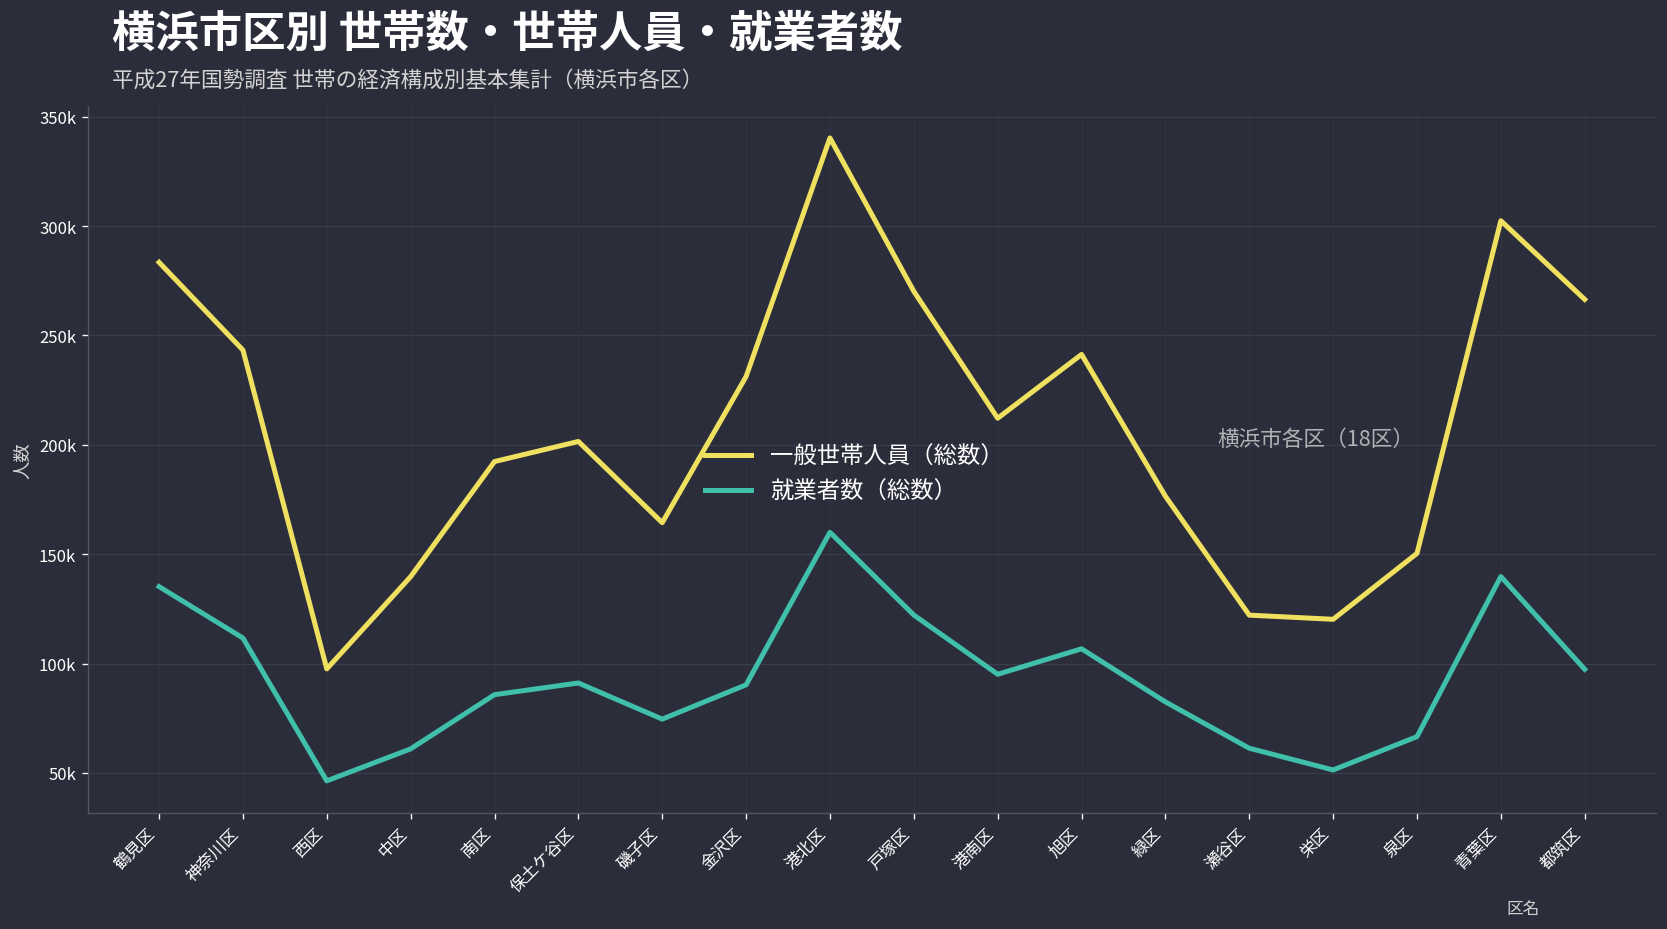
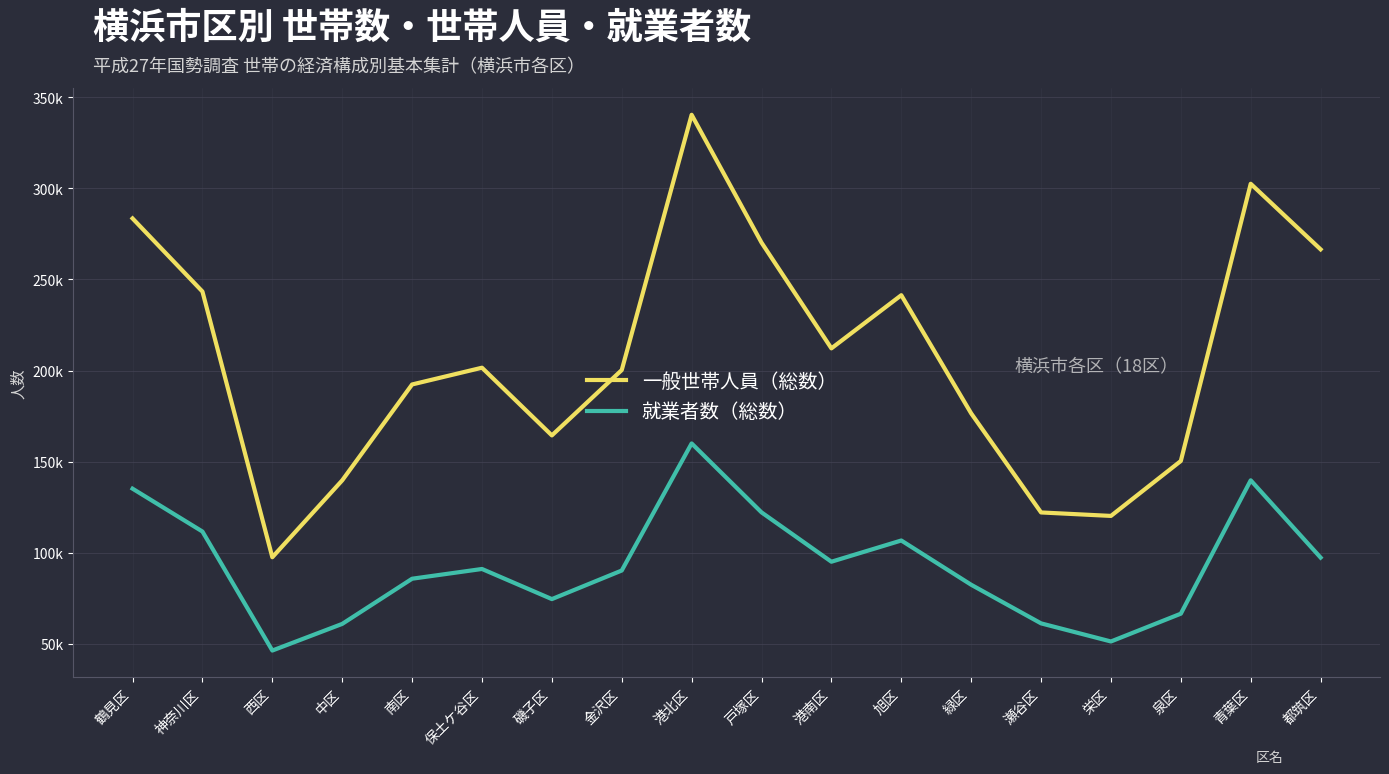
一般世帯人員（総数）, 金沢区: 231000 -> 200000
